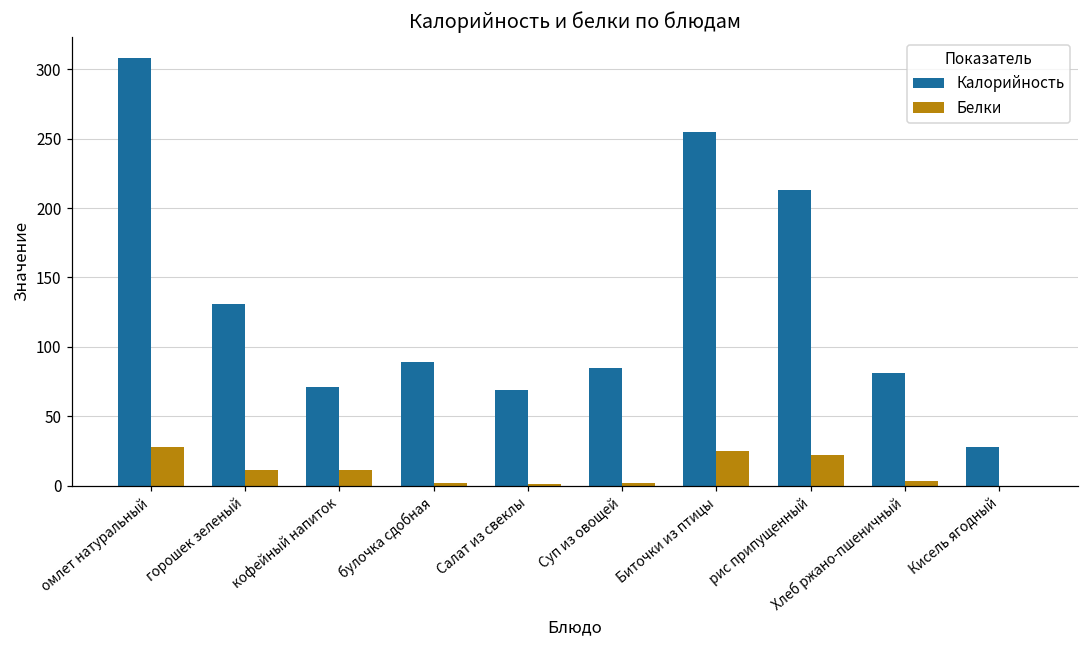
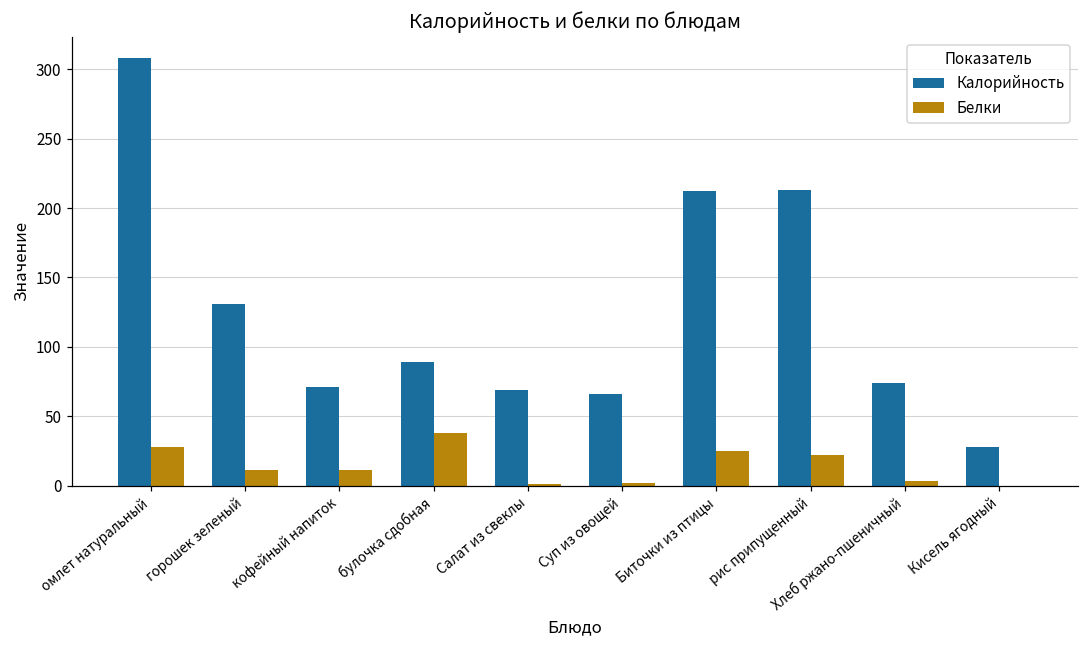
Белки, булочка сдобная: 2 -> 38
Калорийность, Суп из овощей: 85 -> 66
Калорийность, Биточки из птицы: 255 -> 212
Калорийность, Хлеб ржано-пшеничный: 81 -> 74
